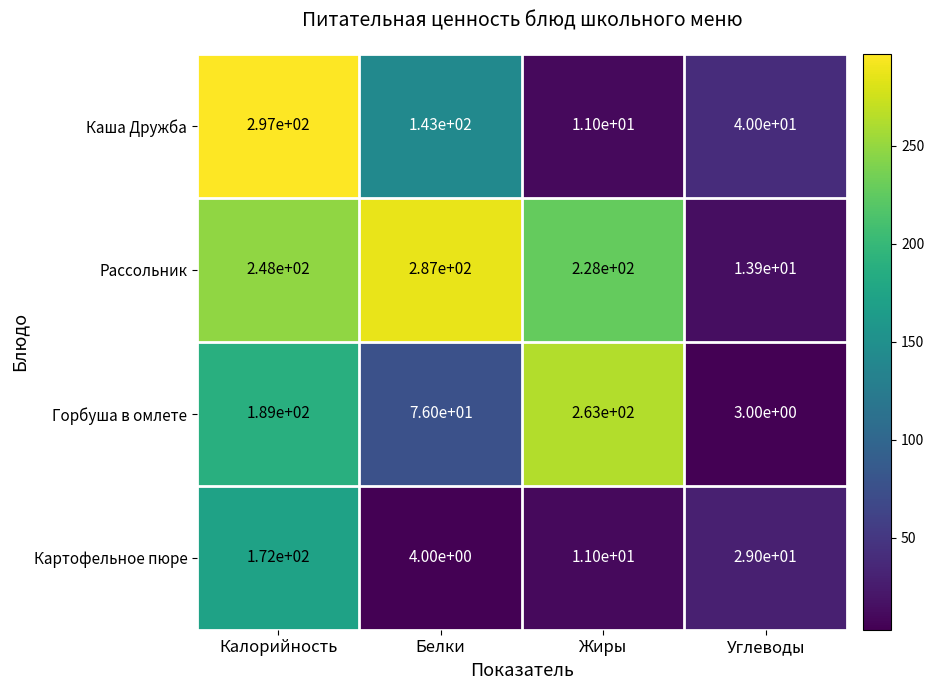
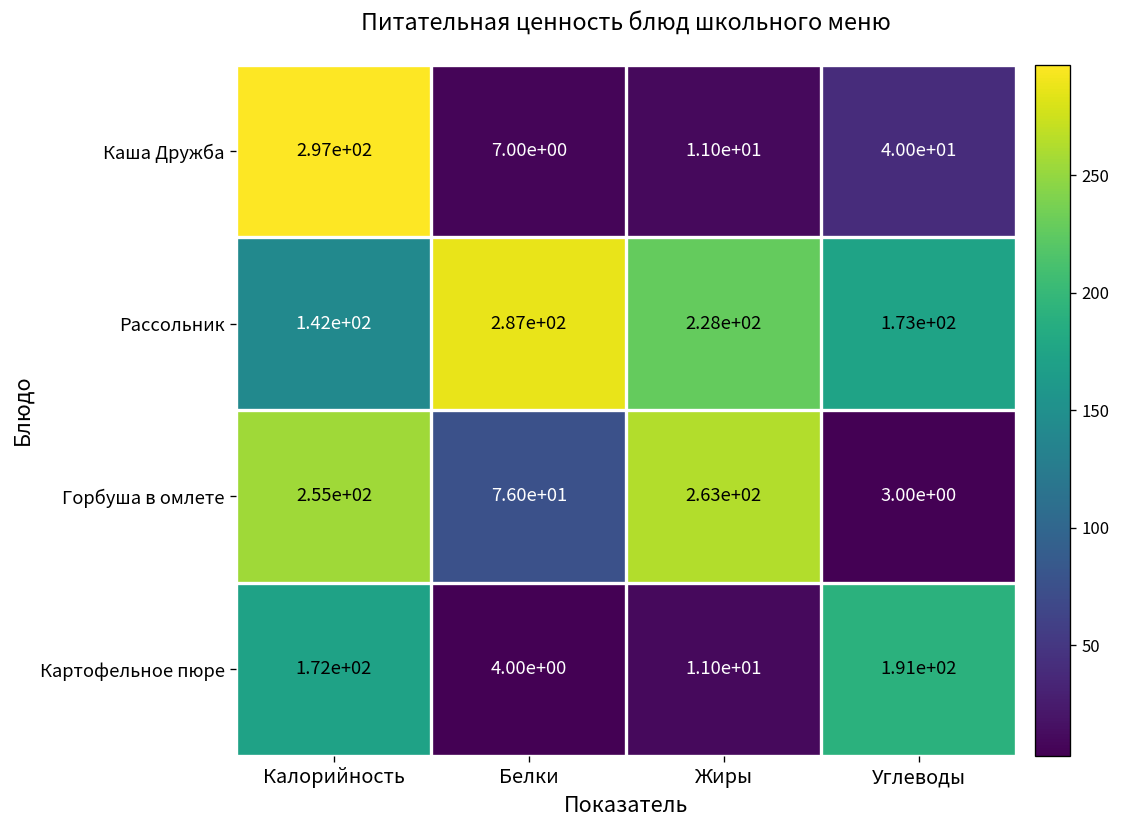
Каша Дружба, Белки: 1.43e+02 -> 7.00e+00
Рассольник, Калорийность: 2.48e+02 -> 1.42e+02
Рассольник, Углеводы: 1.39e+01 -> 1.73e+02
Горбуша в омлете, Калорийность: 1.89e+02 -> 2.55e+02
Картофельное пюре, Углеводы: 2.90e+01 -> 1.91e+02
